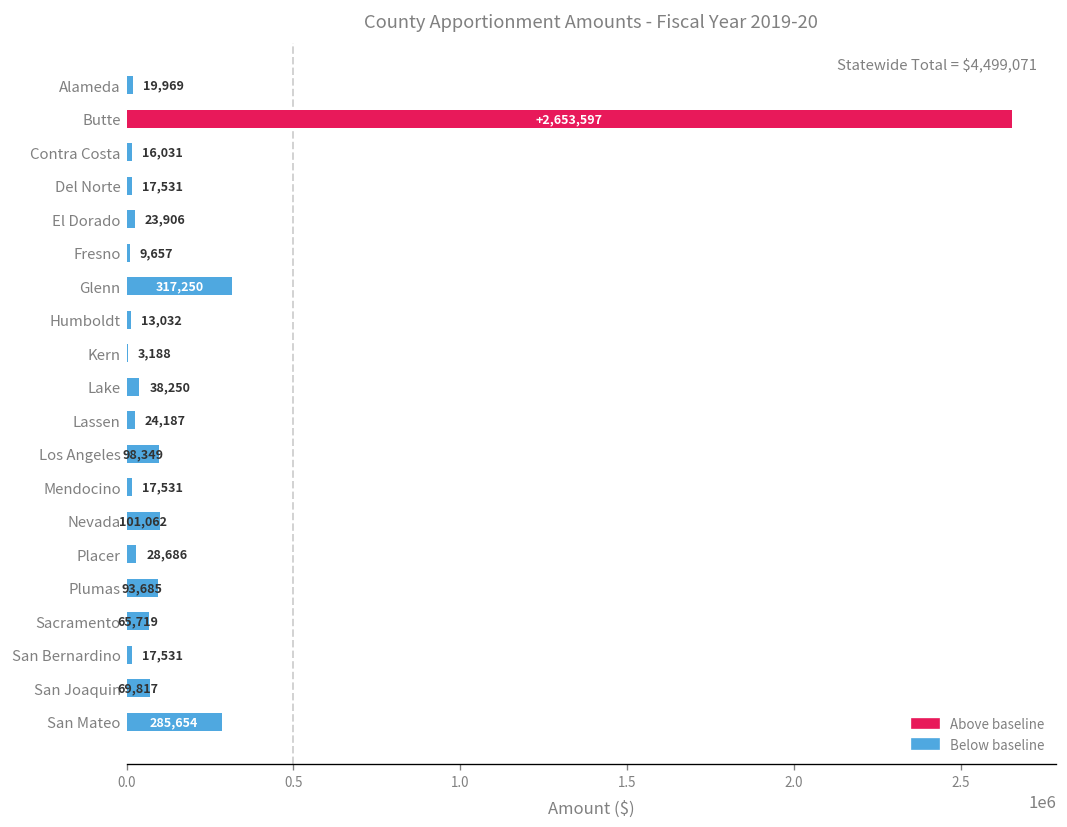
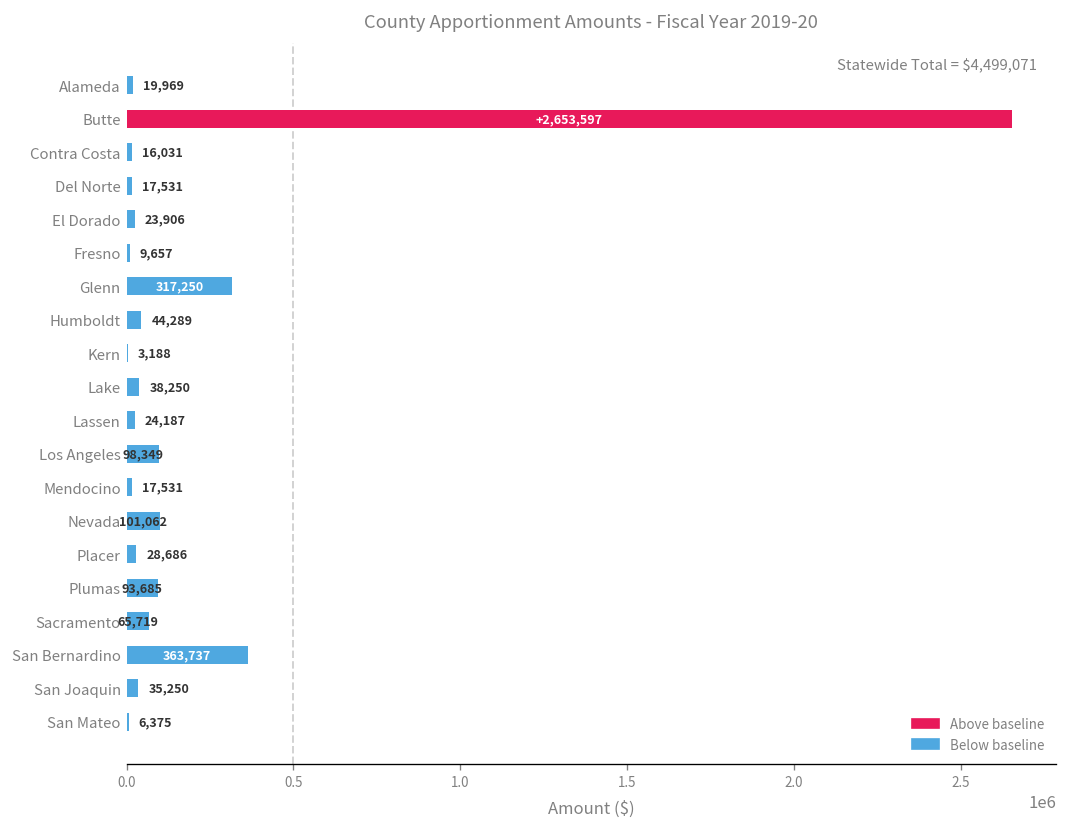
Humboldt: 13,032 -> 44,289
San Bernardino: 17,531 -> 363,737
San Joaquin: 69,817 -> 35,250
San Mateo: 285,654 -> 6,375
